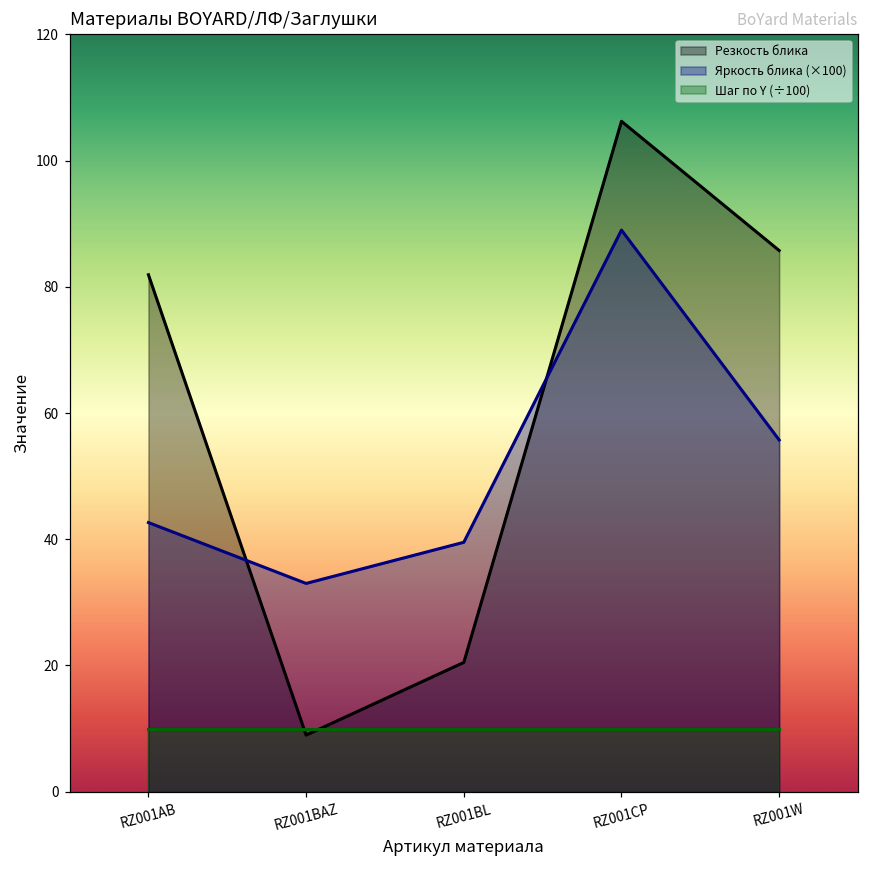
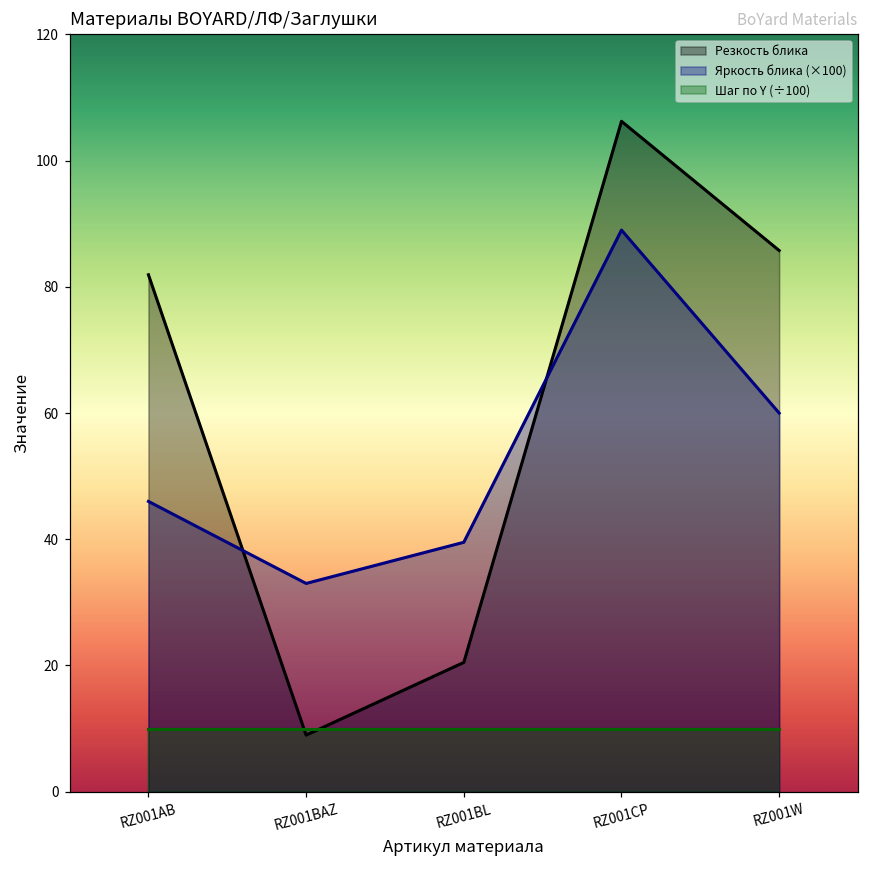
Яркость блика (×100), RZ001AB: 43 -> 46
Яркость блика (×100), RZ001W: 56 -> 60
